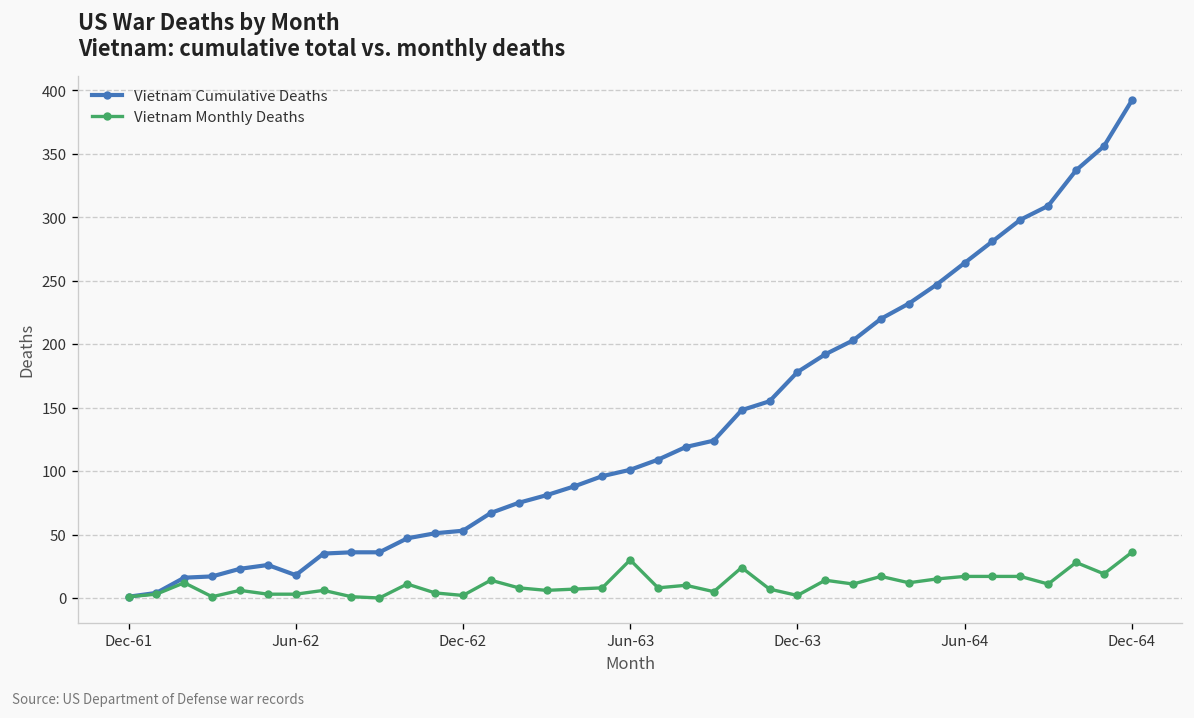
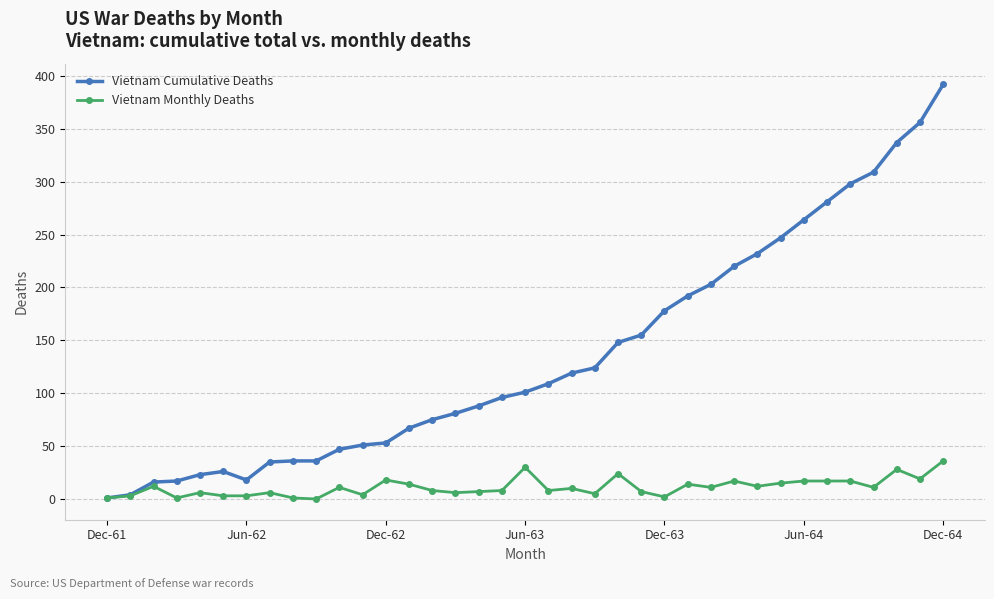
Vietnam Monthly Deaths, Dec-62: 2 -> 18
